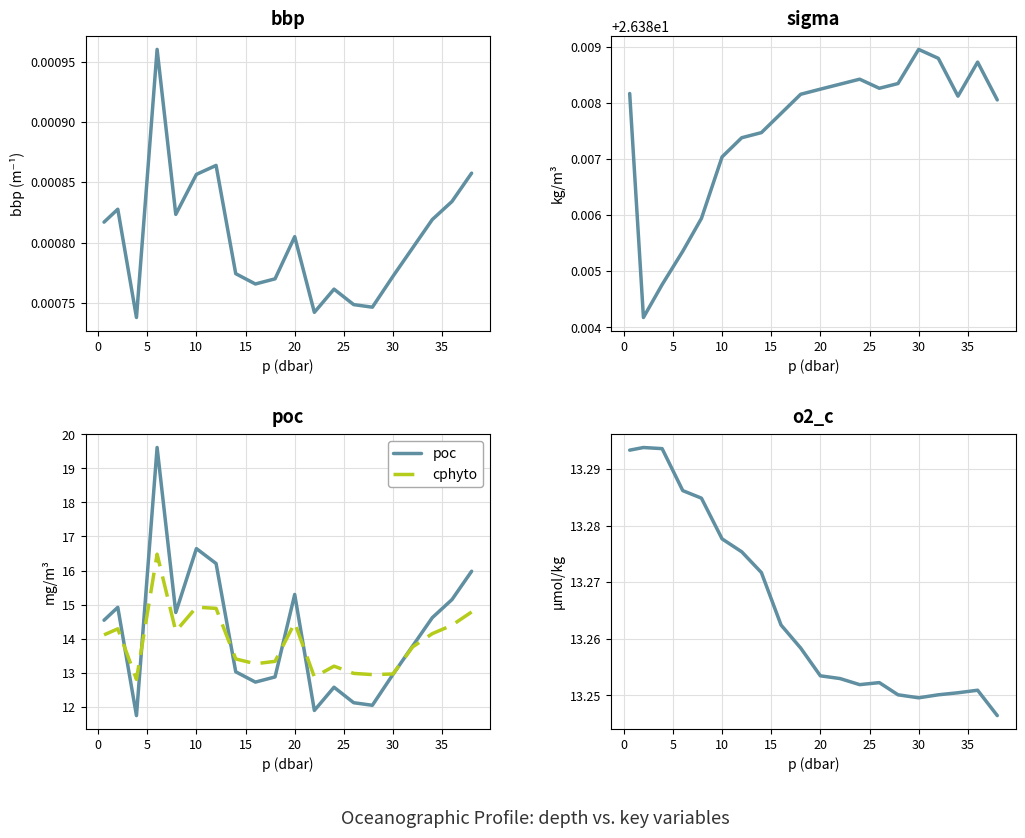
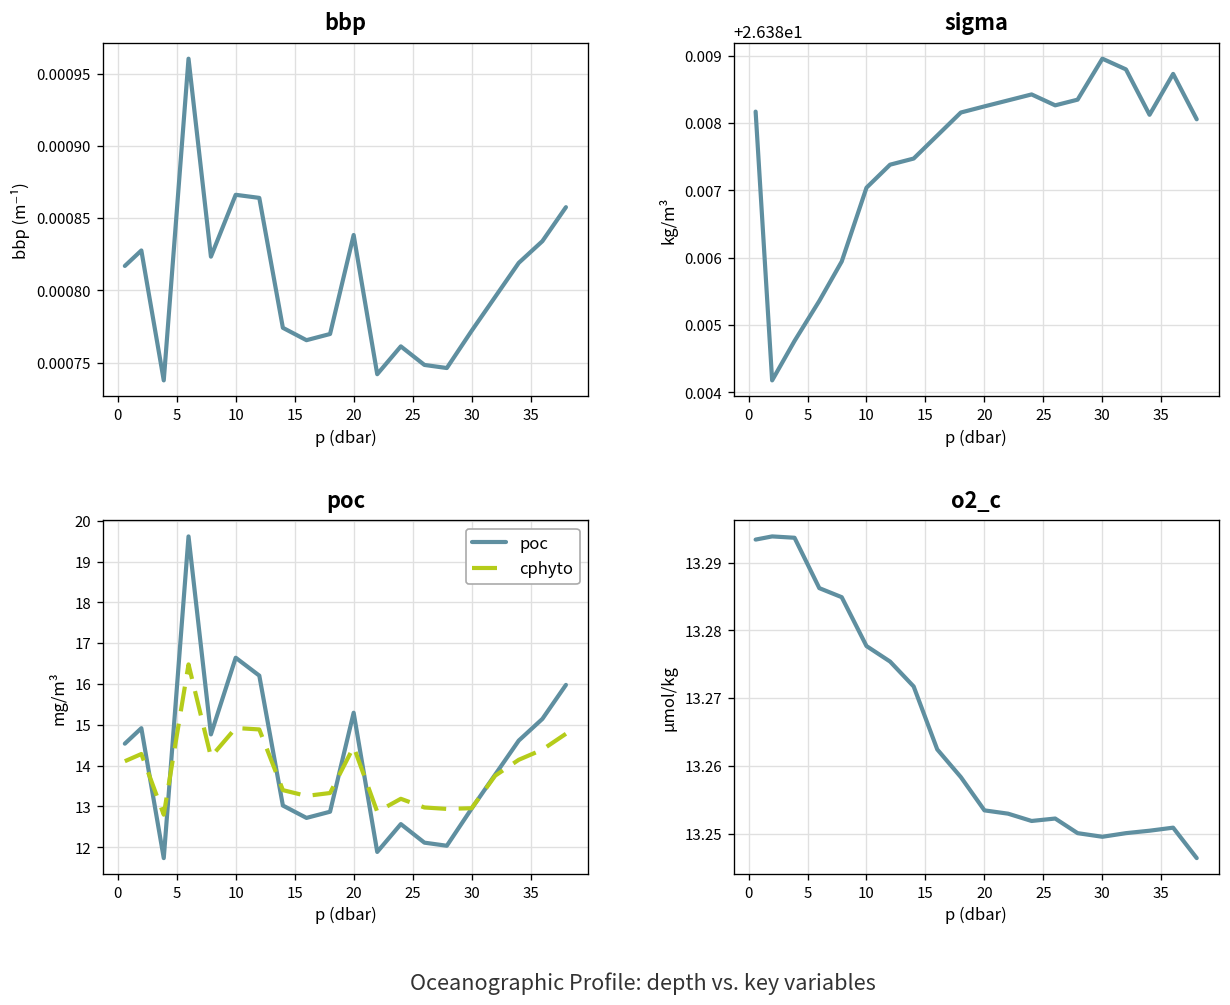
bbp, 10: 0.000857 -> 0.000866
bbp, 20: 0.000805 -> 0.000838
